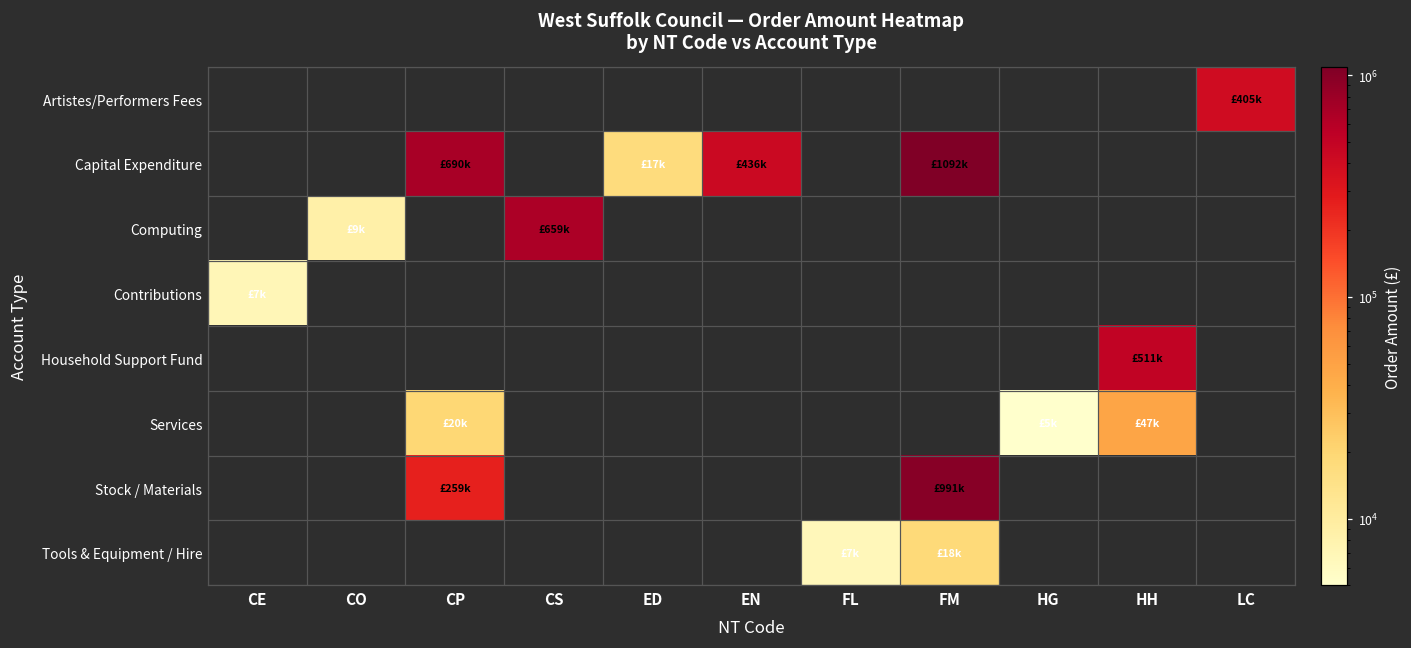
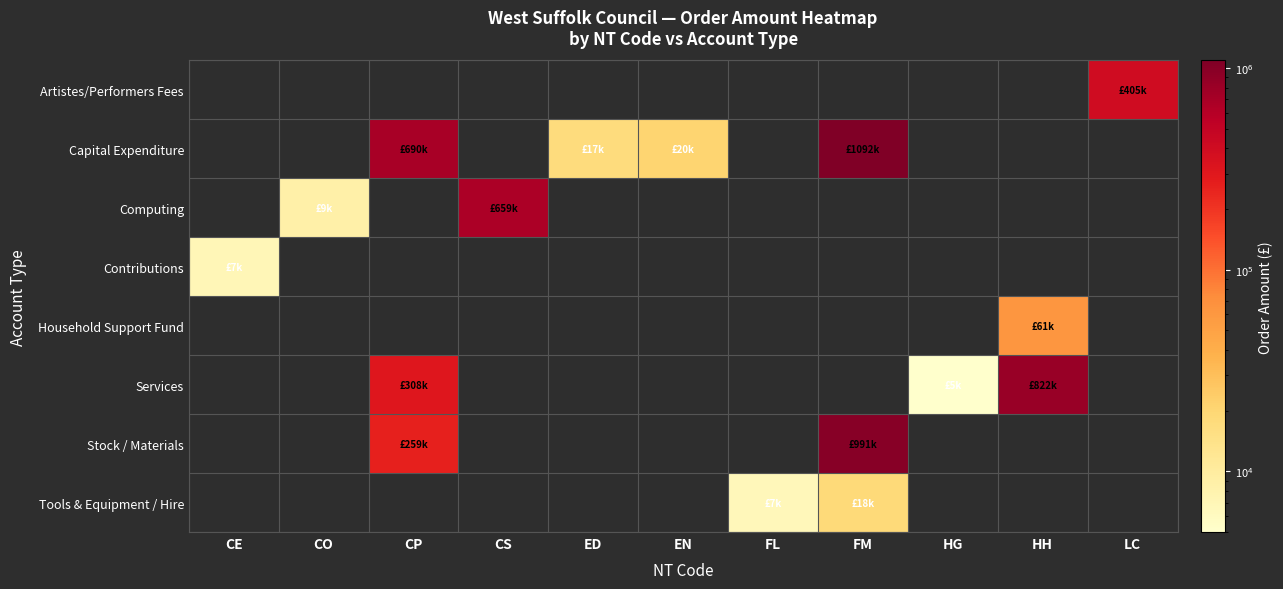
Capital Expenditure, EN: £436k -> £20k
Household Support Fund, HH: £511k -> £61k
Services, CP: £20k -> £308k
Services, HH: £47k -> £822k
